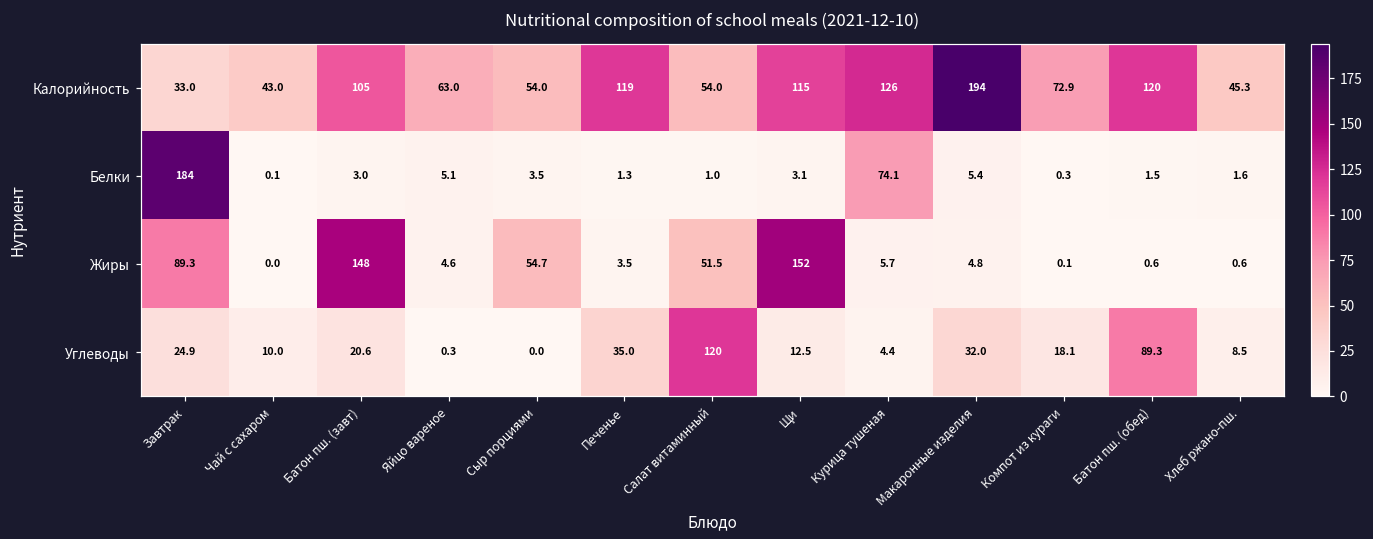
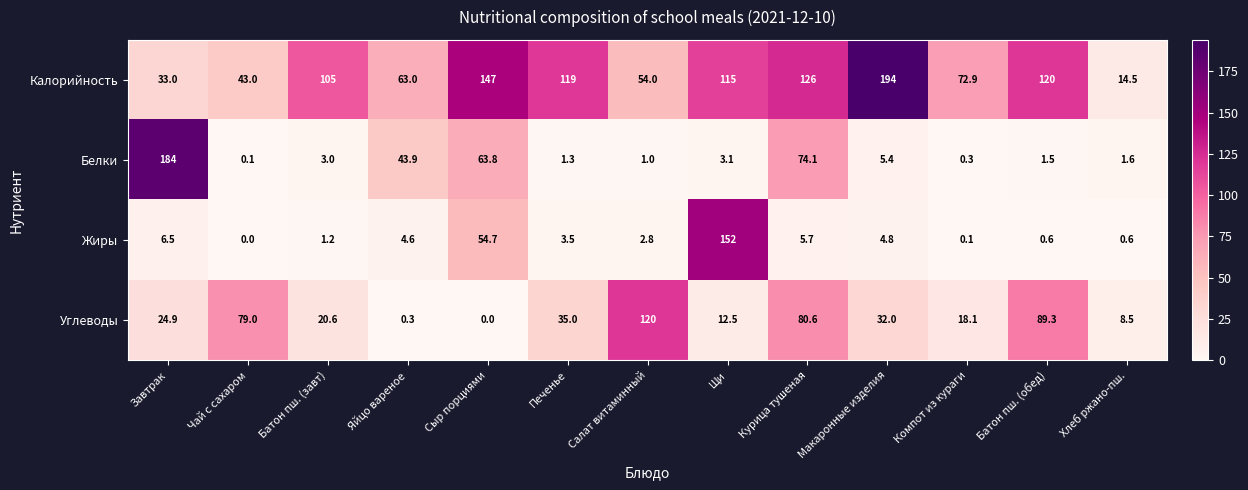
Калорийность, Сыр порциями: 54.0 -> 147
Калорийность, Хлеб ржано-пш.: 45.3 -> 14.5
Белки, Яйцо вареное: 5.1 -> 43.9
Белки, Сыр порциями: 3.5 -> 63.8
Жиры, Завтрак: 89.3 -> 6.5
Жиры, Батон пш. (завт): 148 -> 1.2
Жиры, Салат витаминный: 51.5 -> 2.8
Углеводы, Чай с сахаром: 10.0 -> 79.0
Углеводы, Курица тушеная: 4.4 -> 80.6
